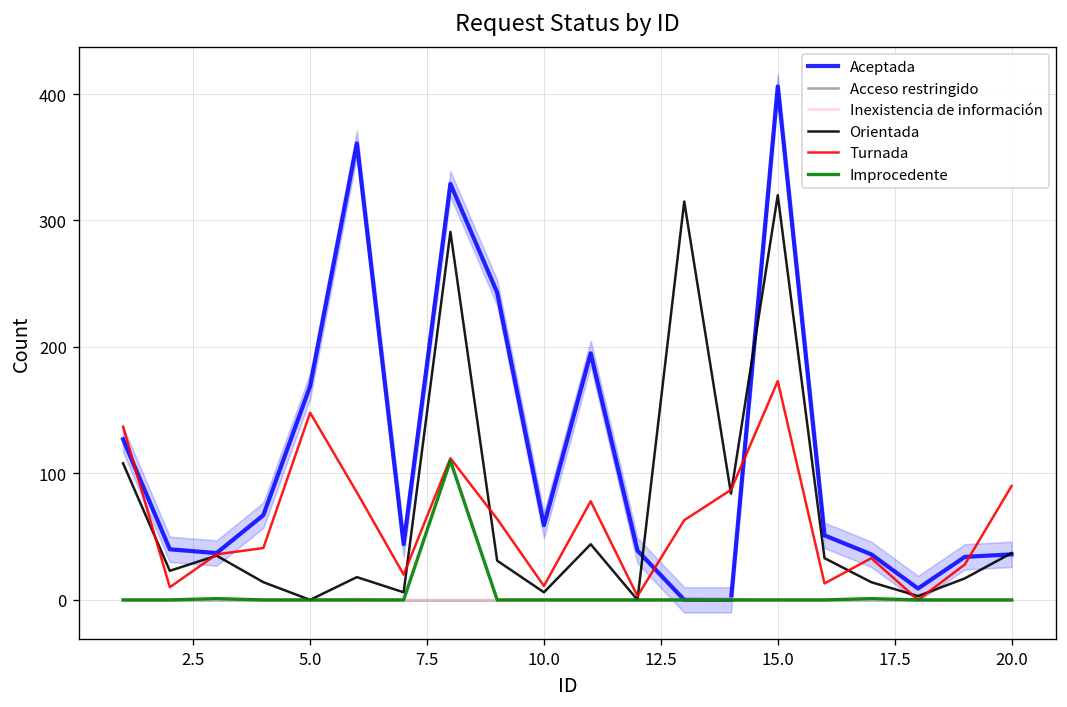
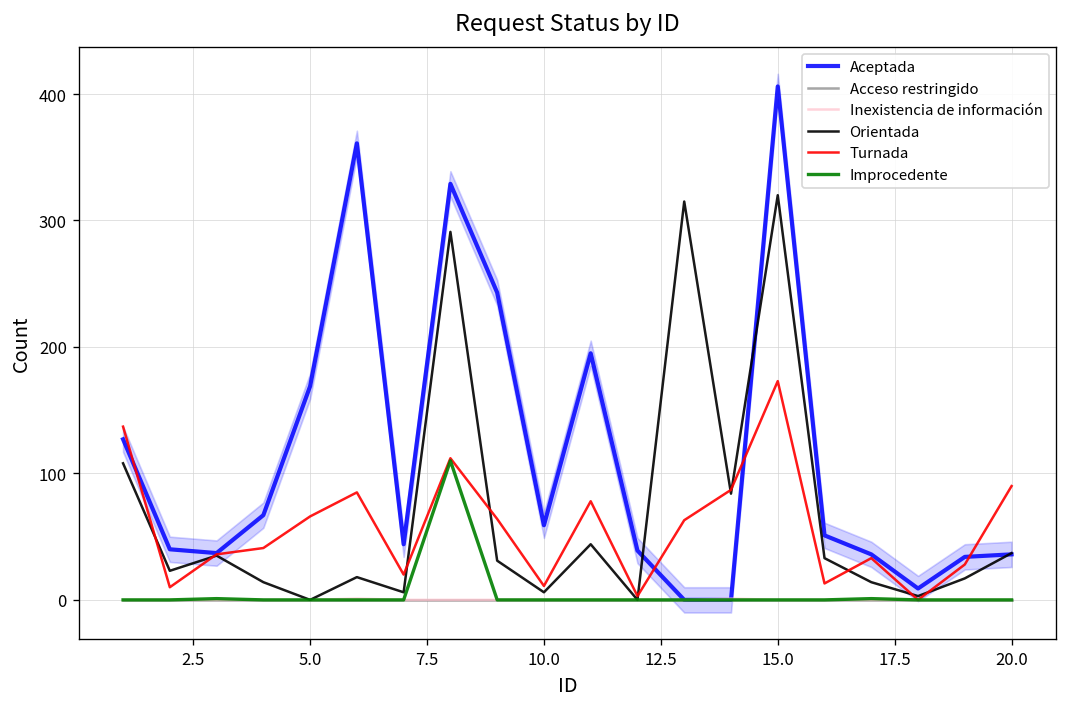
Turnada, 5.0: 148 -> 66
